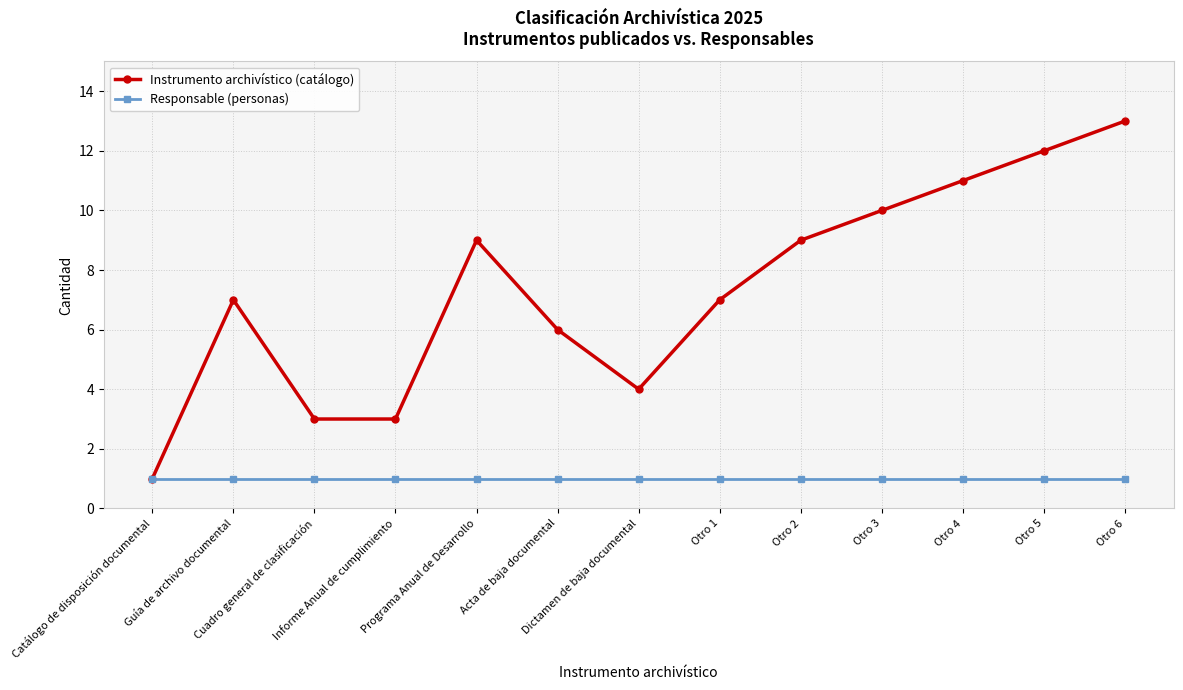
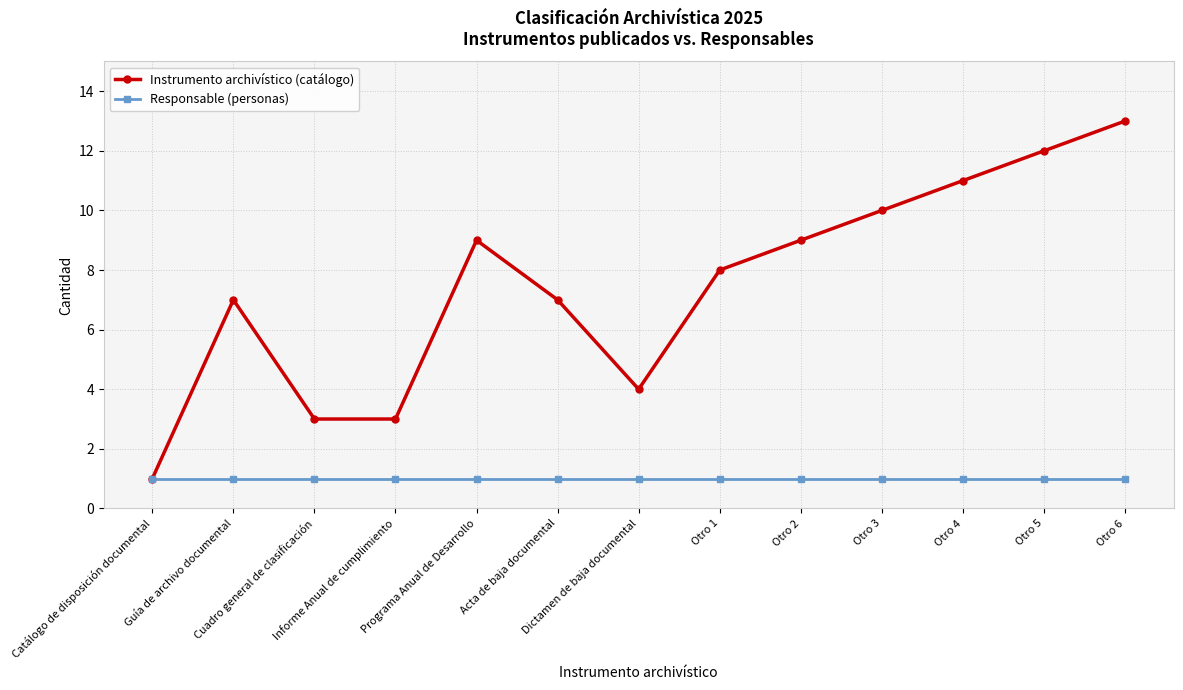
Instrumento archivístico (catálogo), Acta de baja documental: 6 -> 7
Instrumento archivístico (catálogo), Otro 1: 7 -> 8
